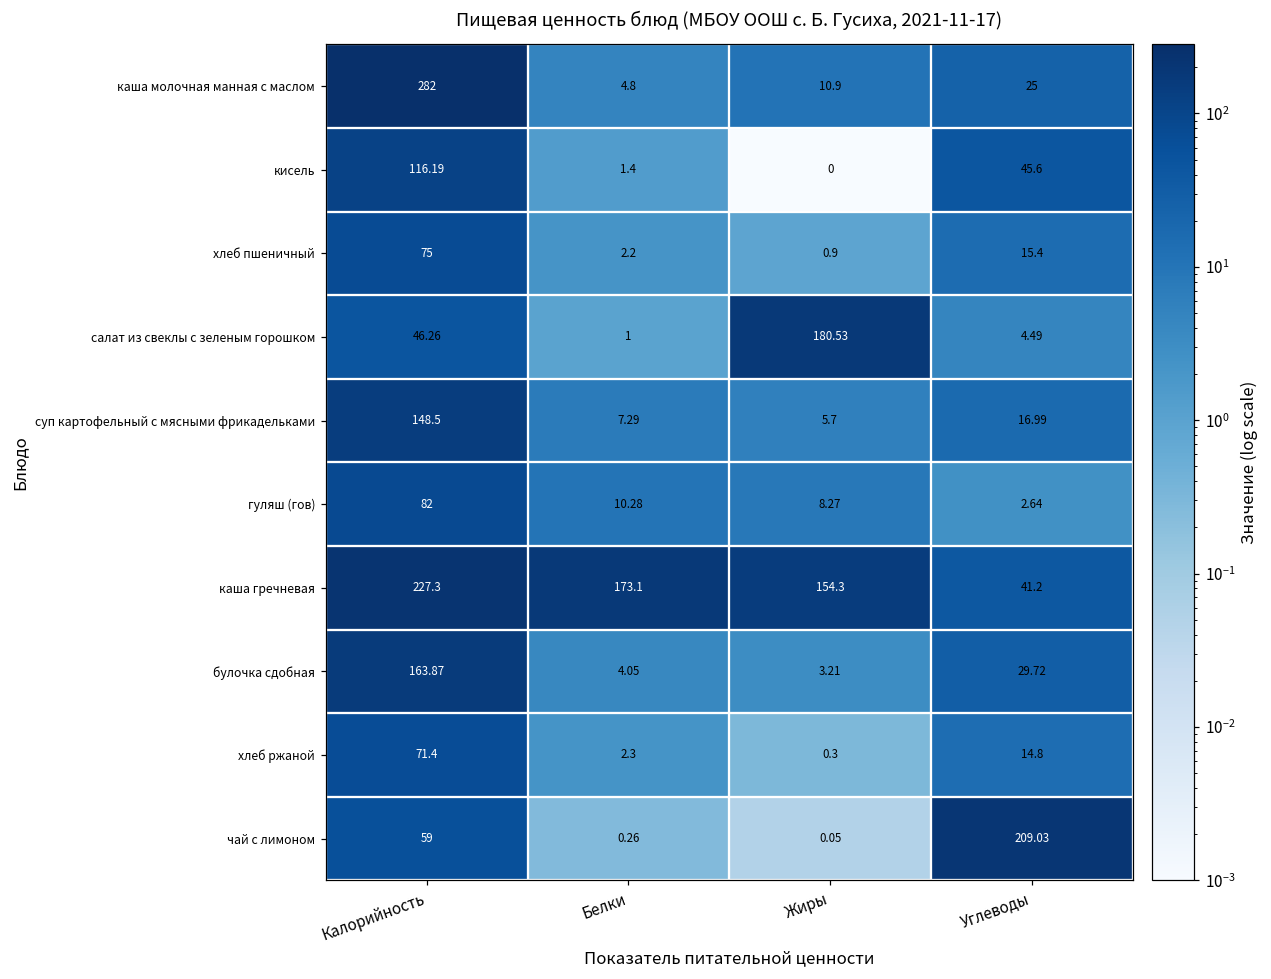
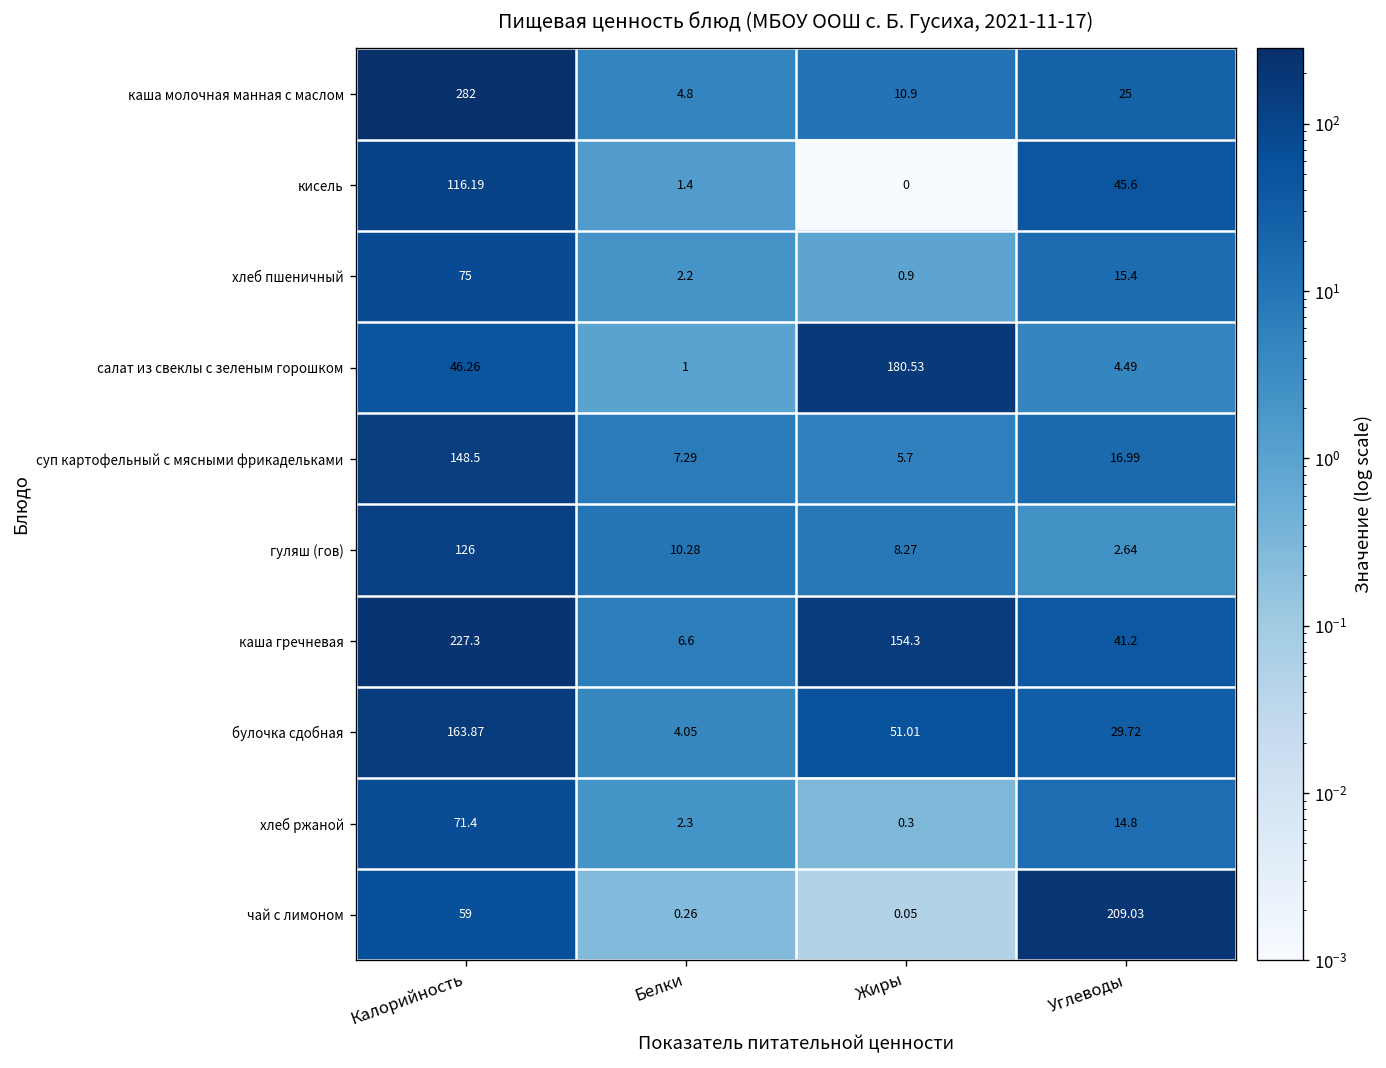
гуляш (гов), Калорийность: 82 -> 126
каша гречневая, Белки: 173.1 -> 6.6
булочка сдобная, Жиры: 3.21 -> 51.01
